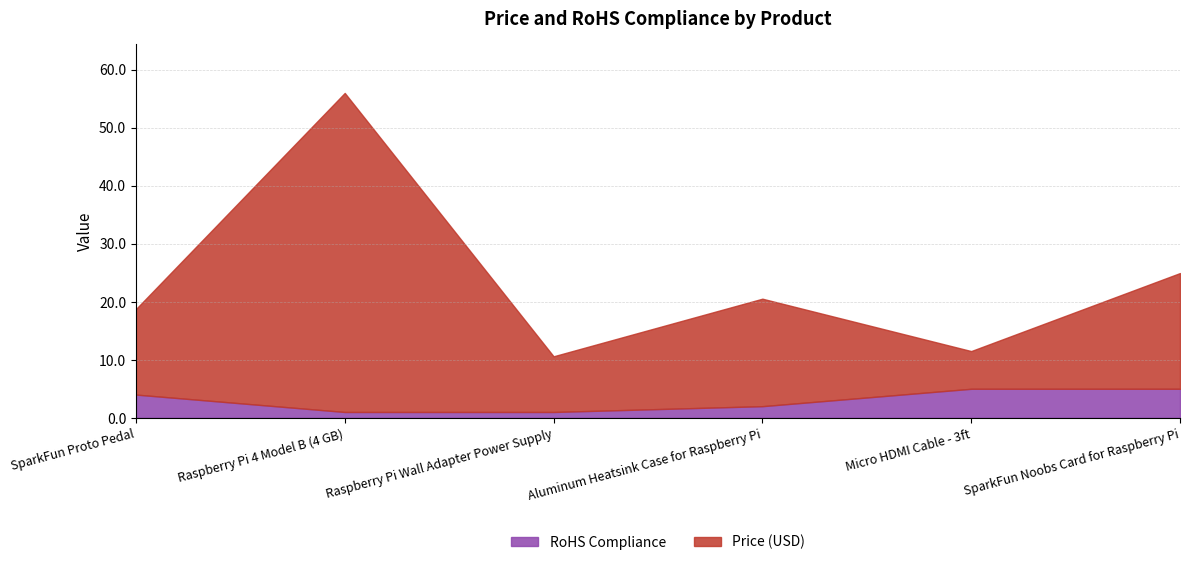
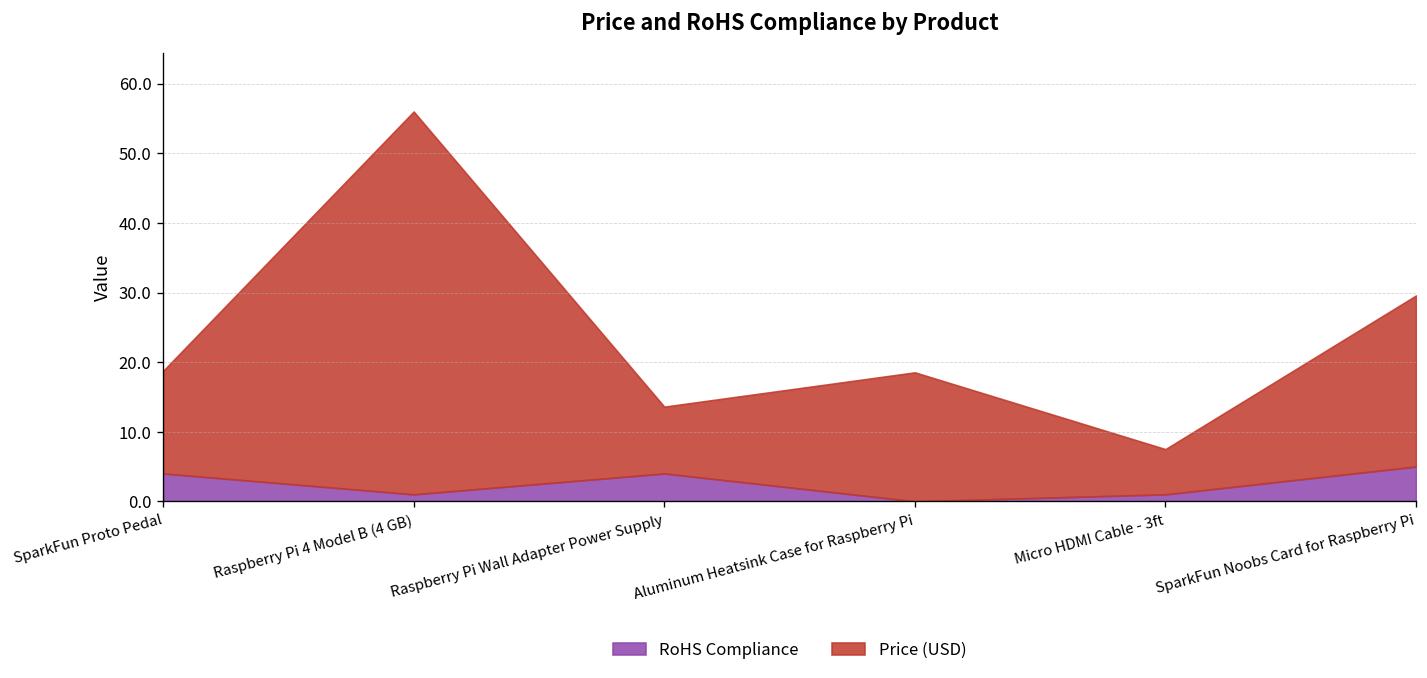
RoHS Compliance, Raspberry Pi Wall Adapter Power Supply: 1 -> 4
RoHS Compliance, Aluminum Heatsink Case for Raspberry Pi: 2 -> 0
RoHS Compliance, Micro HDMI Cable - 3ft: 5 -> 1
Price (USD), SparkFun Noobs Card for Raspberry Pi: 20 -> 25
